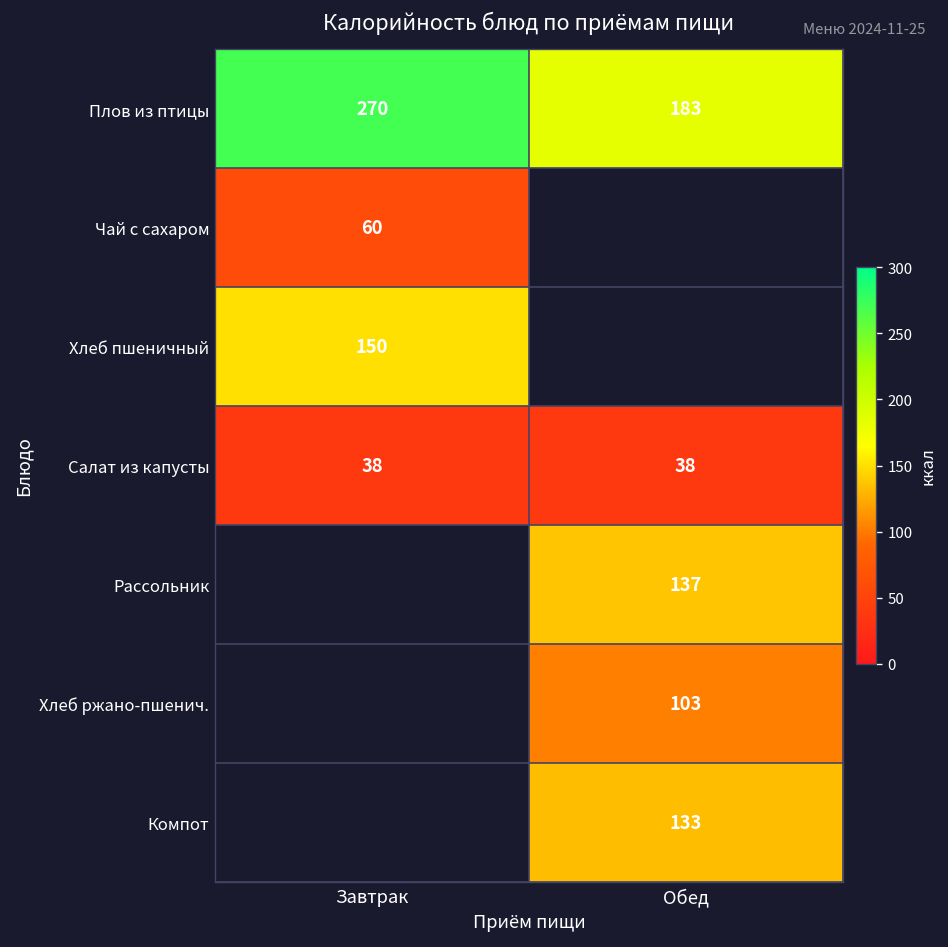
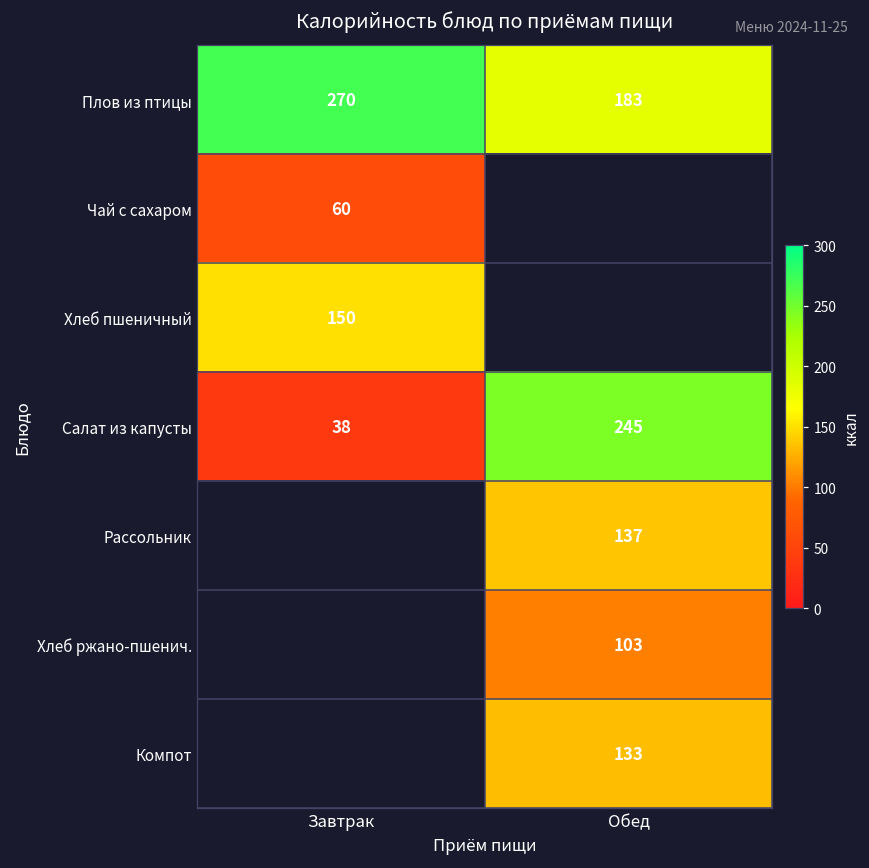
Салат из капусты, Обед: 38 -> 245
